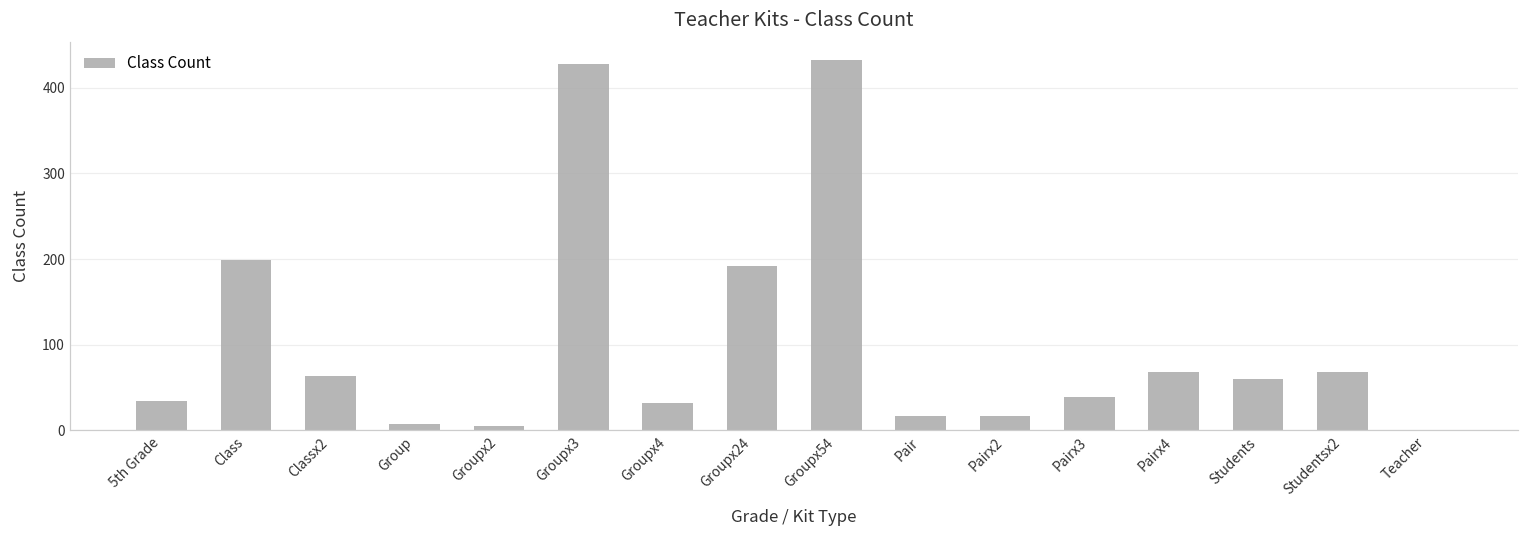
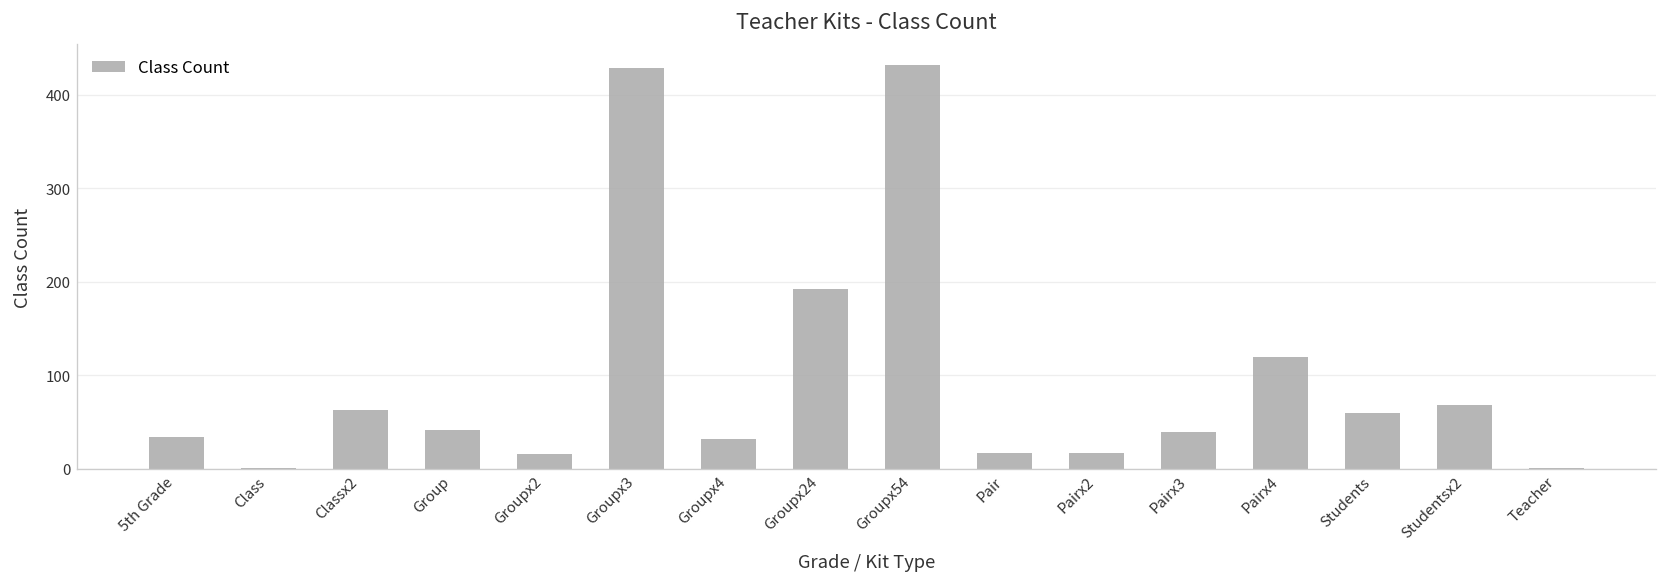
Class: 200 -> 0
Group: 10 -> 40
Groupx2: 10 -> 20
Pairx4: 70 -> 120
